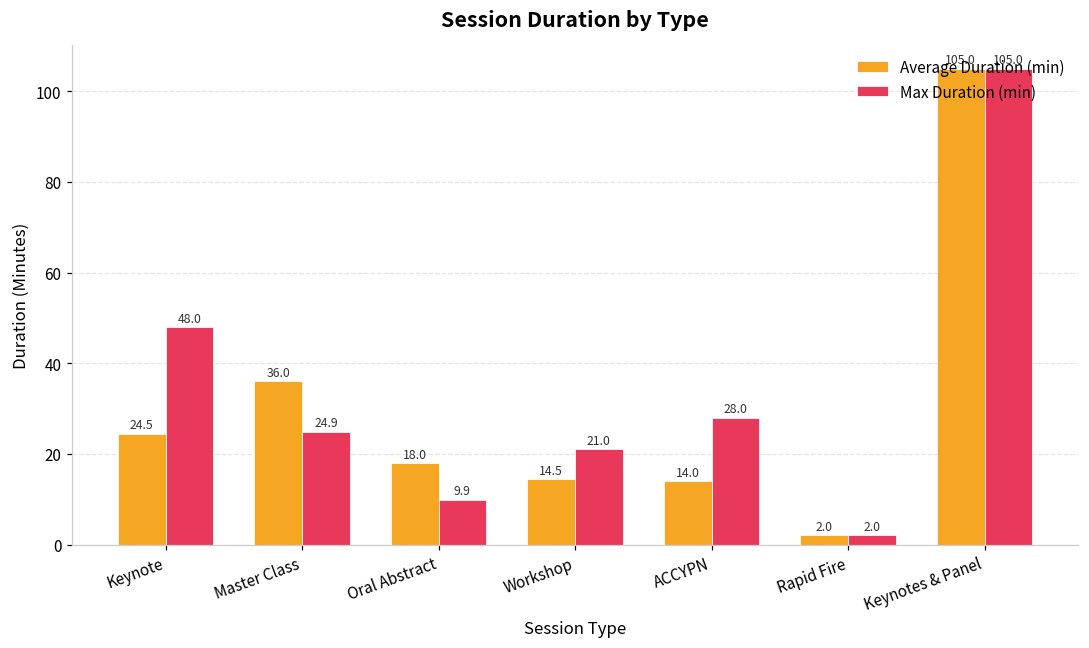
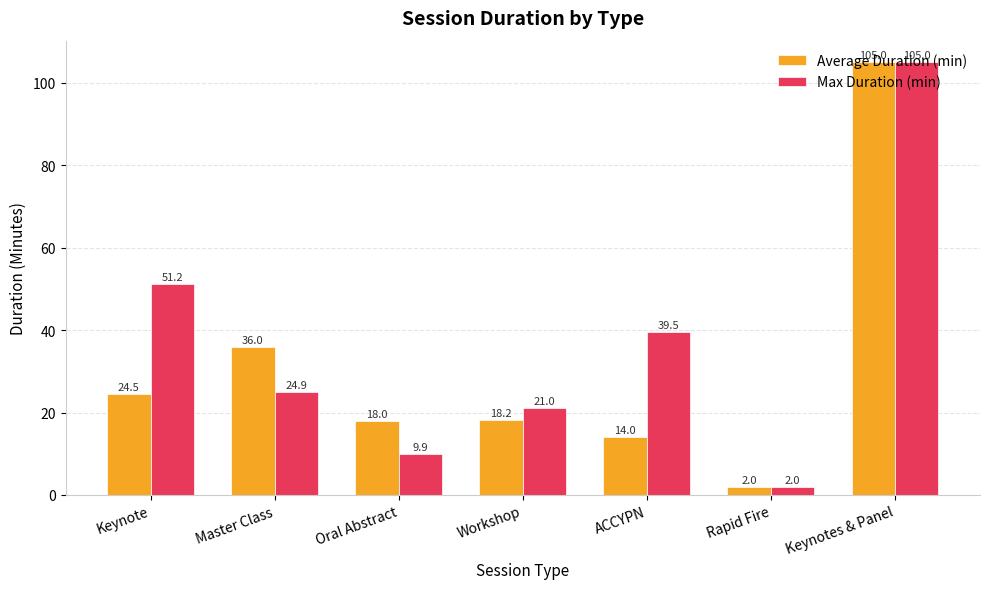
Max Duration (min), Keynote: 48.0 -> 51.2
Average Duration (min), Workshop: 14.5 -> 18.2
Max Duration (min), ACCYPN: 28.0 -> 39.5
